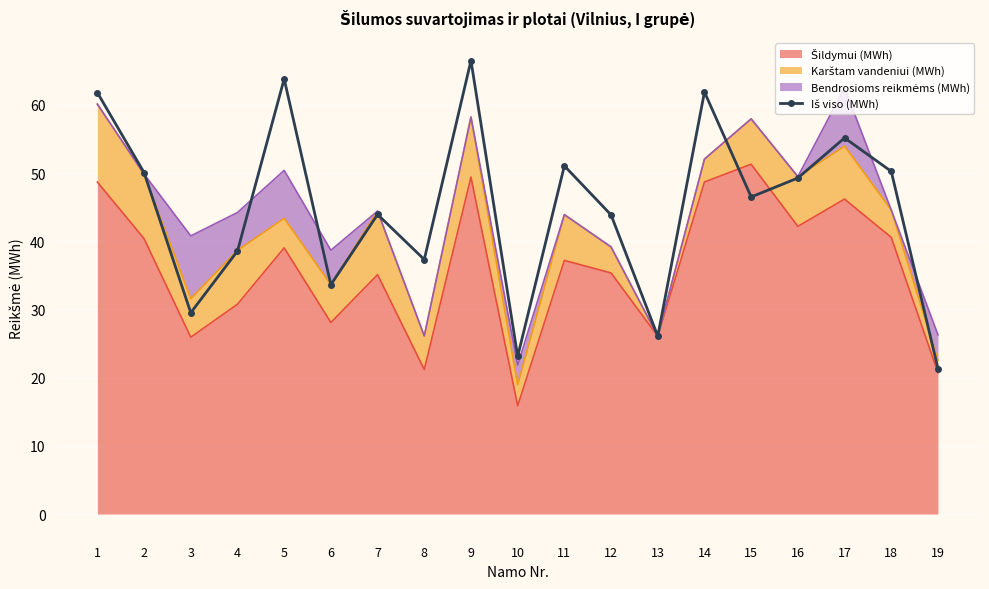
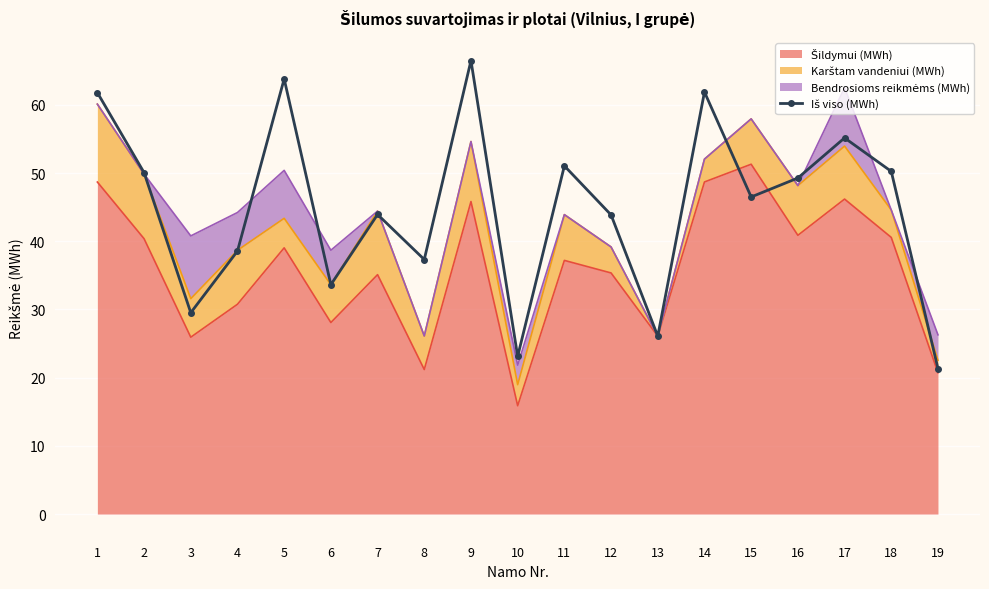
Šildymui (MWh), 9: 49 -> 46
Šildymui (MWh), 16: 42 -> 41
